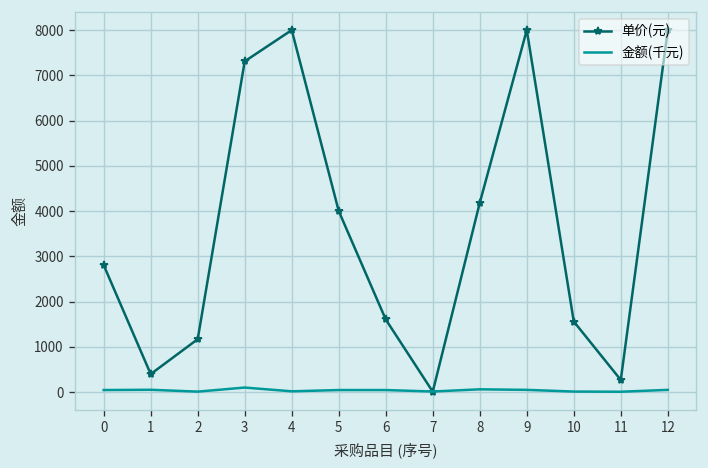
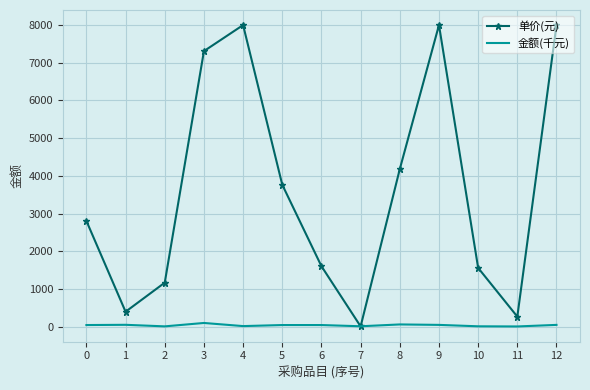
单价(元), 5: 4000 -> 3800
